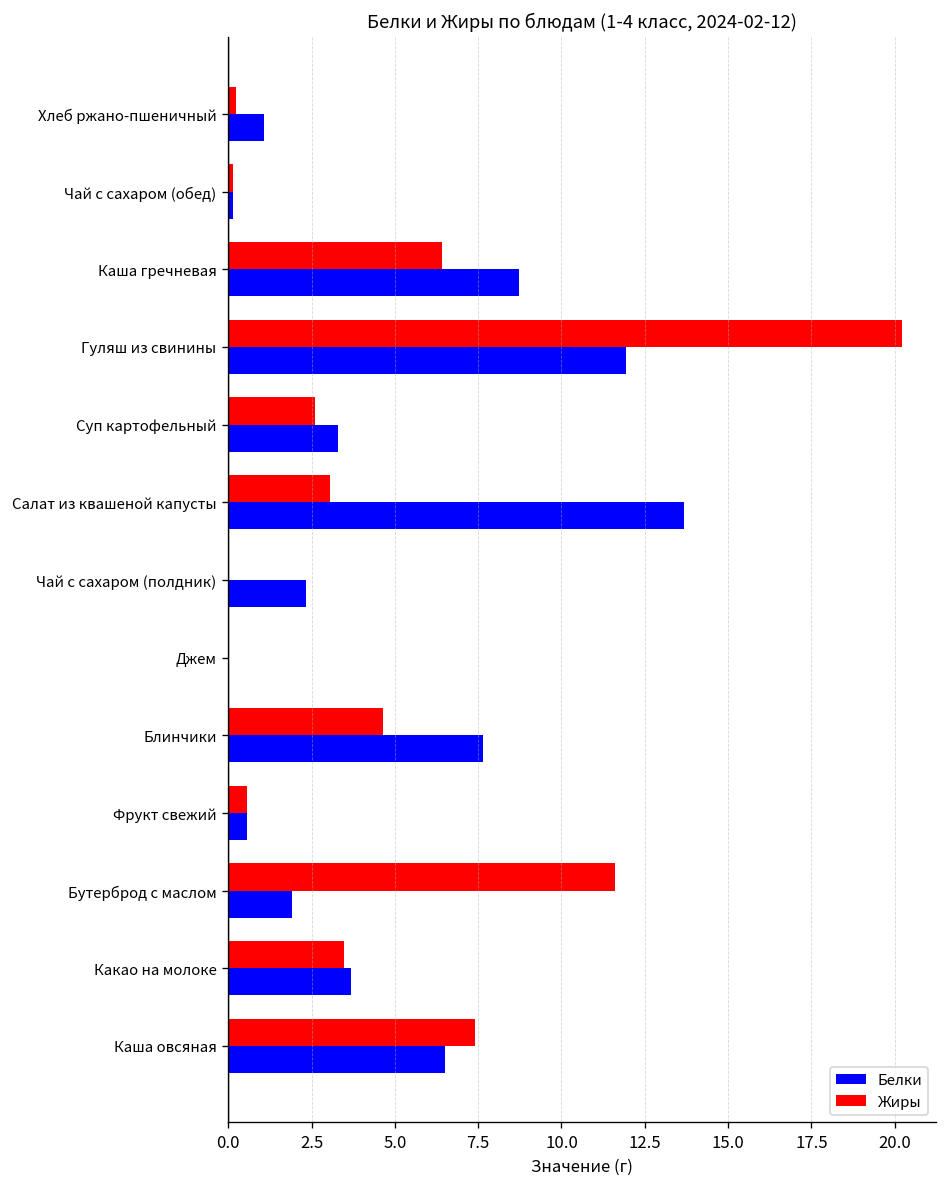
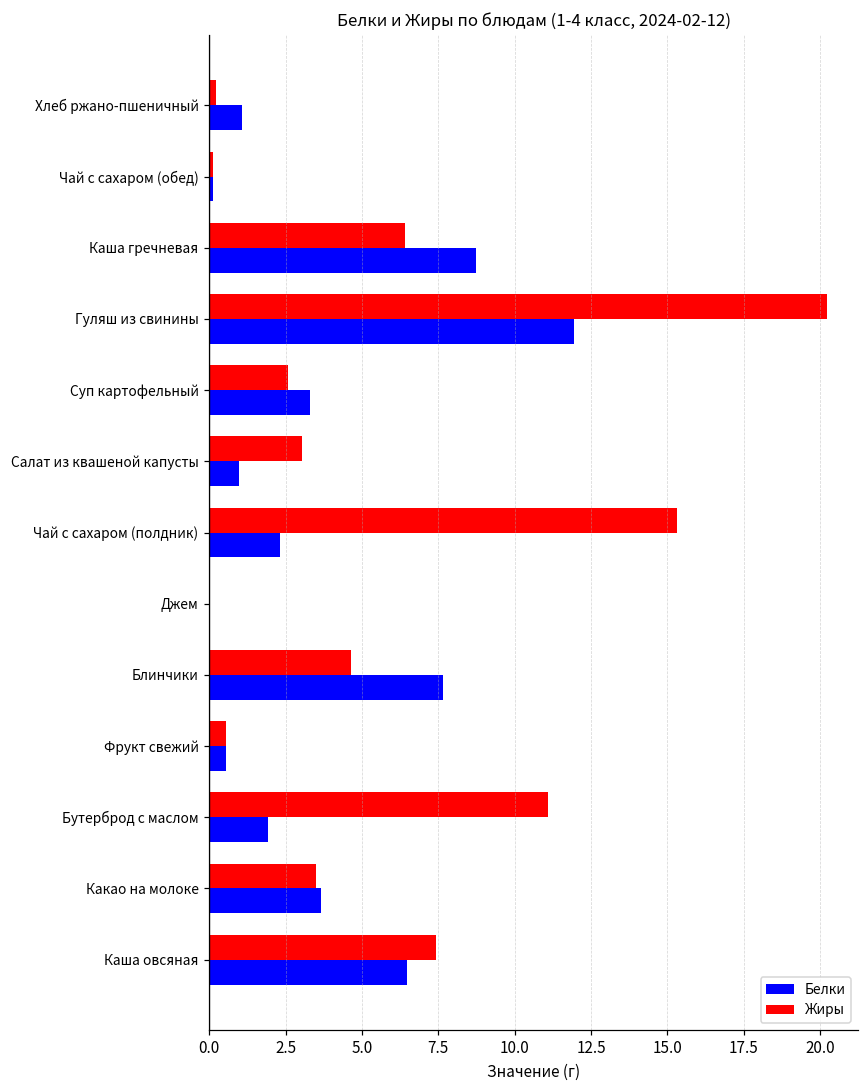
Белки, Салат из квашеной капусты: 13.7 -> 1.0
Жиры, Чай с сахаром (полдник): 0.0 -> 15.3
Жиры, Бутерброд с маслом: 11.6 -> 11.1
